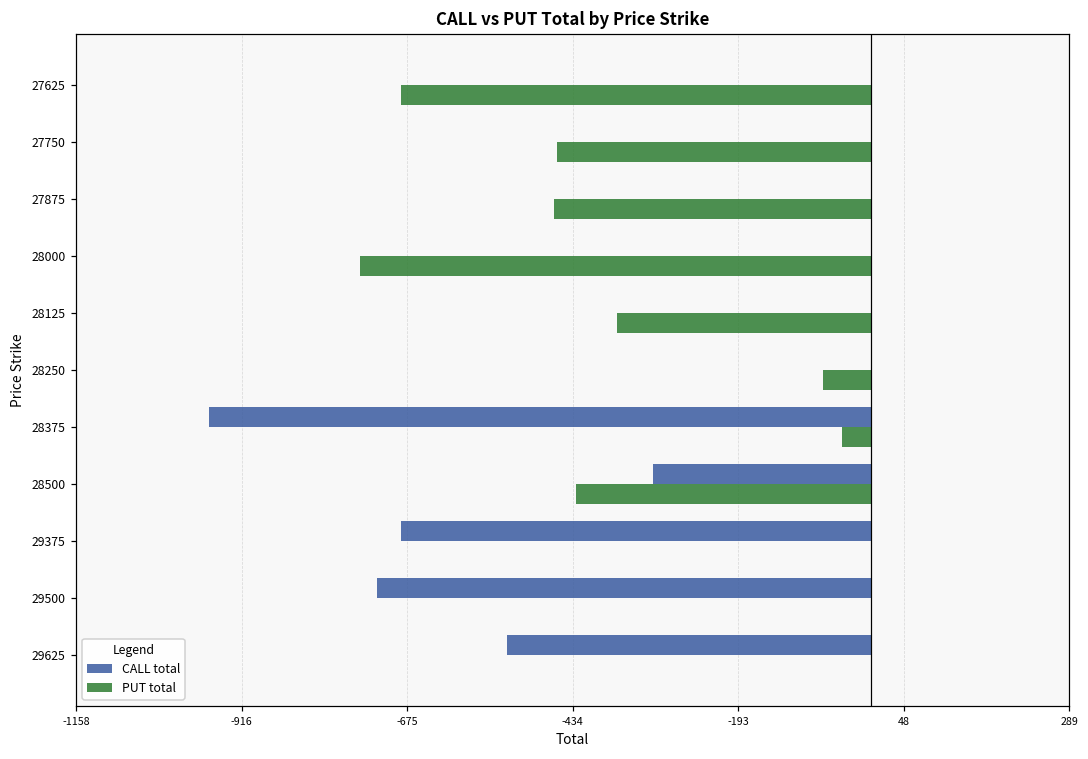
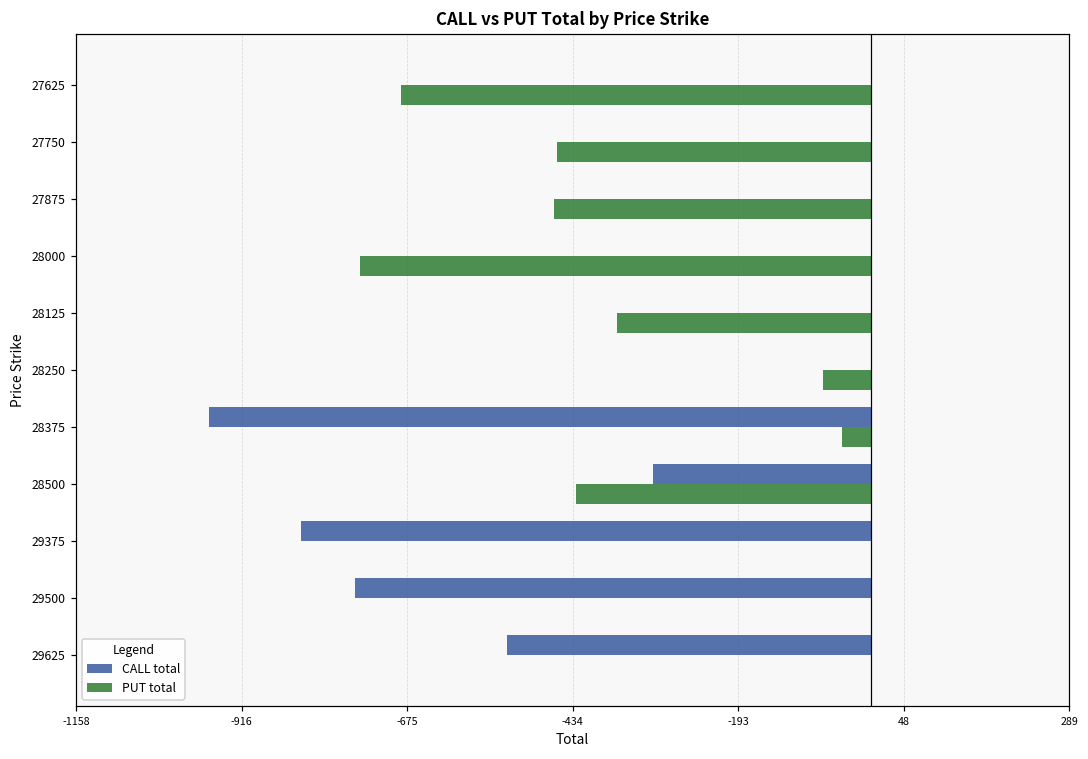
CALL total, 29375: -680 -> -830
CALL total, 29500: -720 -> -750
